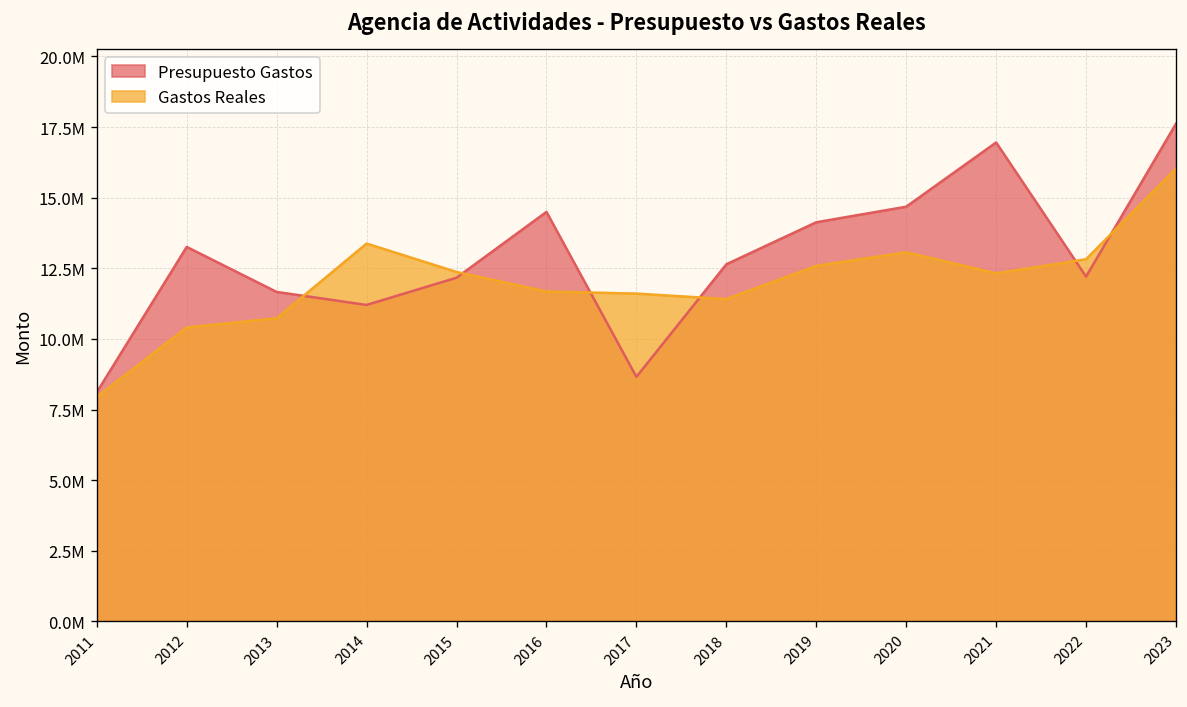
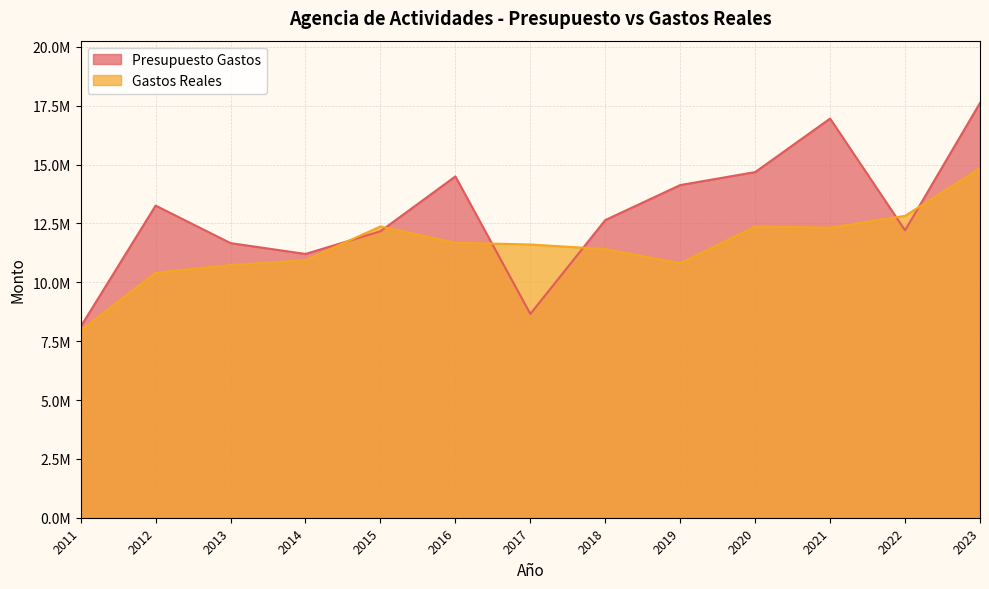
Gastos Reales, 2014: 13400000 -> 10900000
Gastos Reales, 2019: 12600000 -> 10800000
Gastos Reales, 2020: 13100000 -> 12400000
Gastos Reales, 2023: 16000000 -> 14800000
